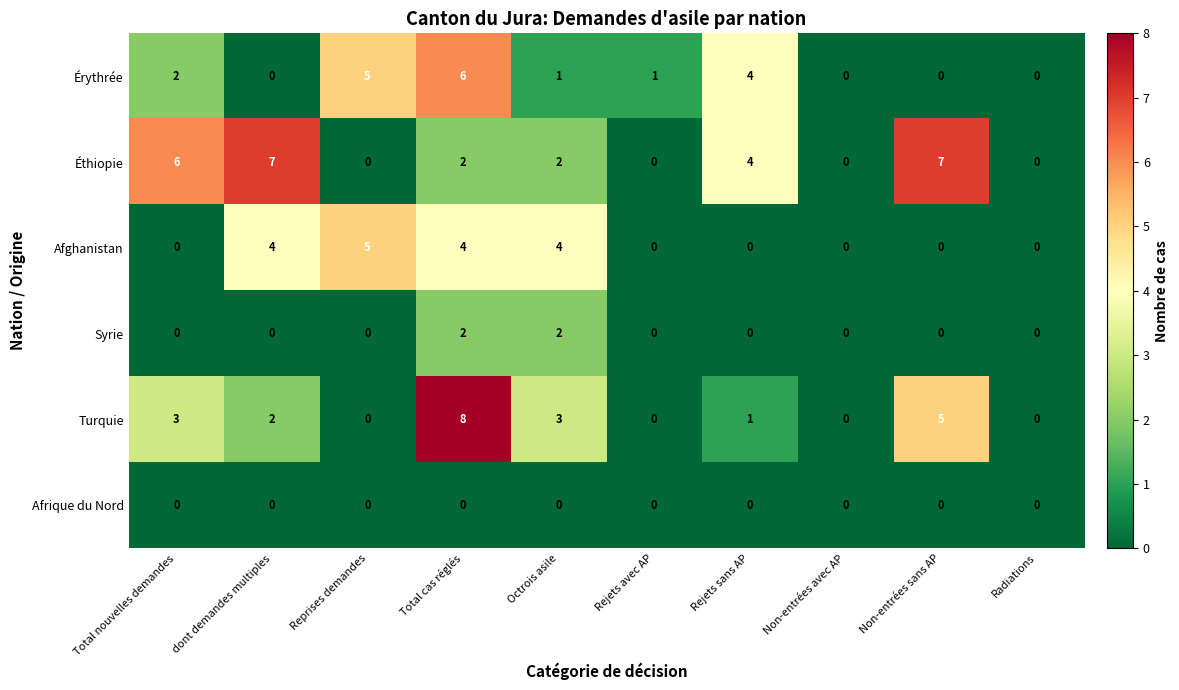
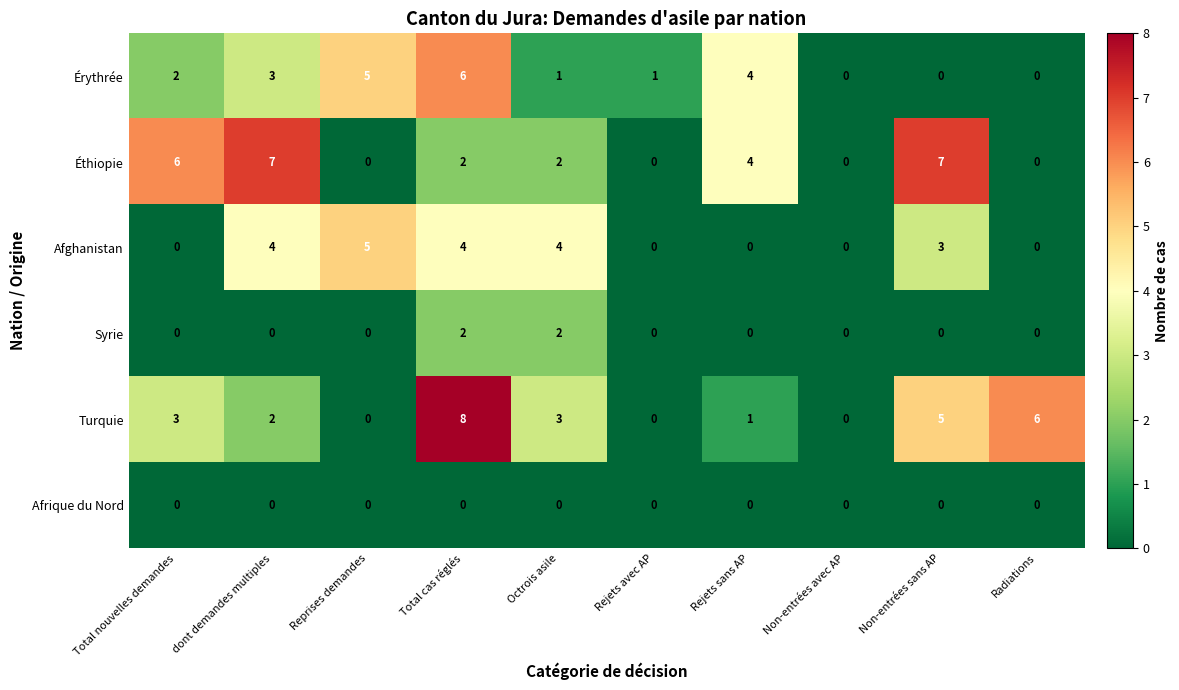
Érythrée, dont demandes multiples: 0 -> 3
Afghanistan, Non-entrées sans AP: 0 -> 3
Turquie, Radiations: 0 -> 6
